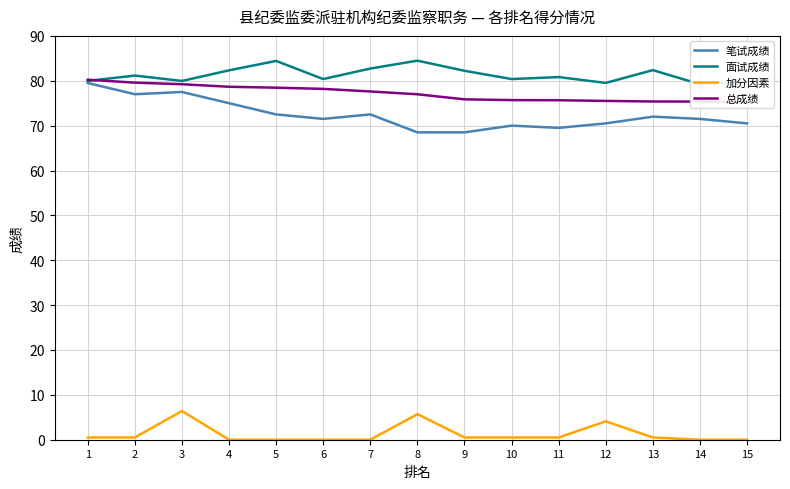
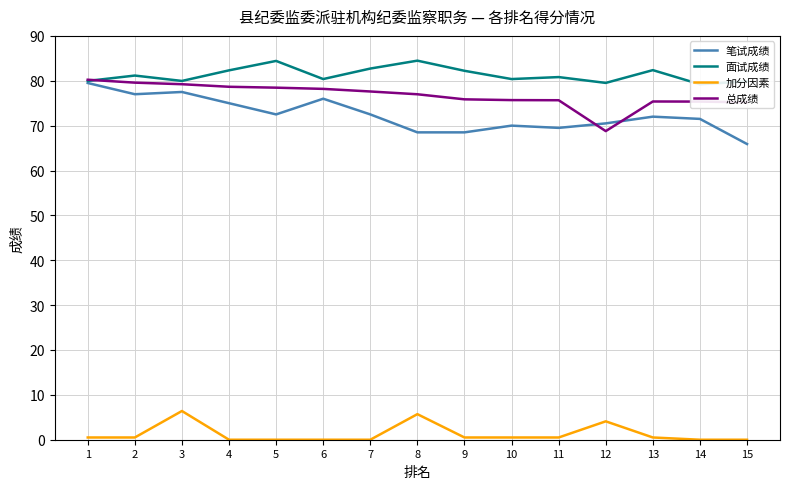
笔试成绩, 6: 72 -> 76
总成绩, 12: 76 -> 69
笔试成绩, 15: 71 -> 66
